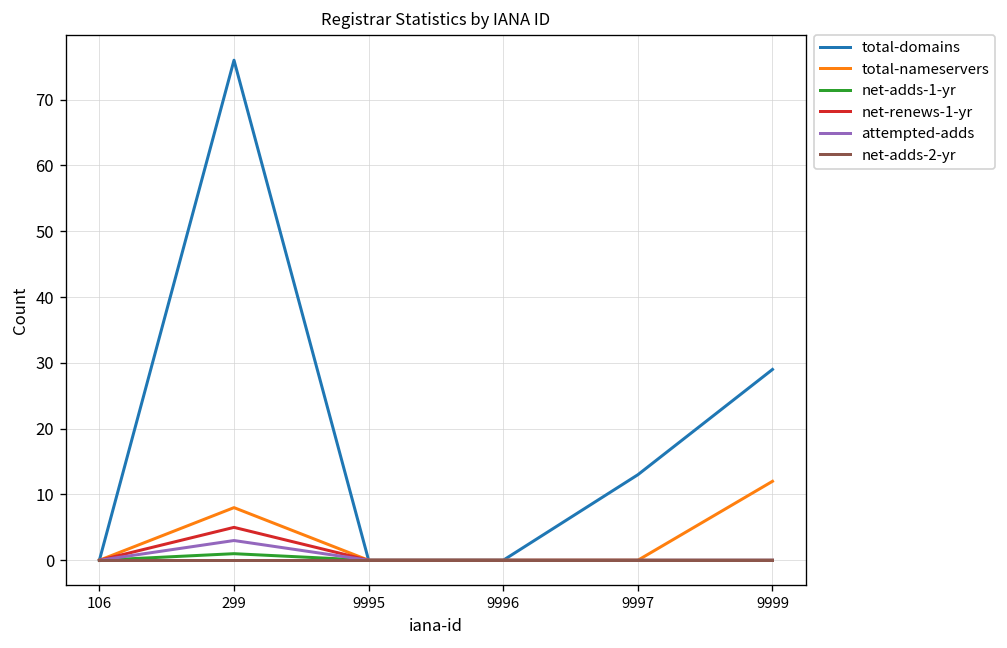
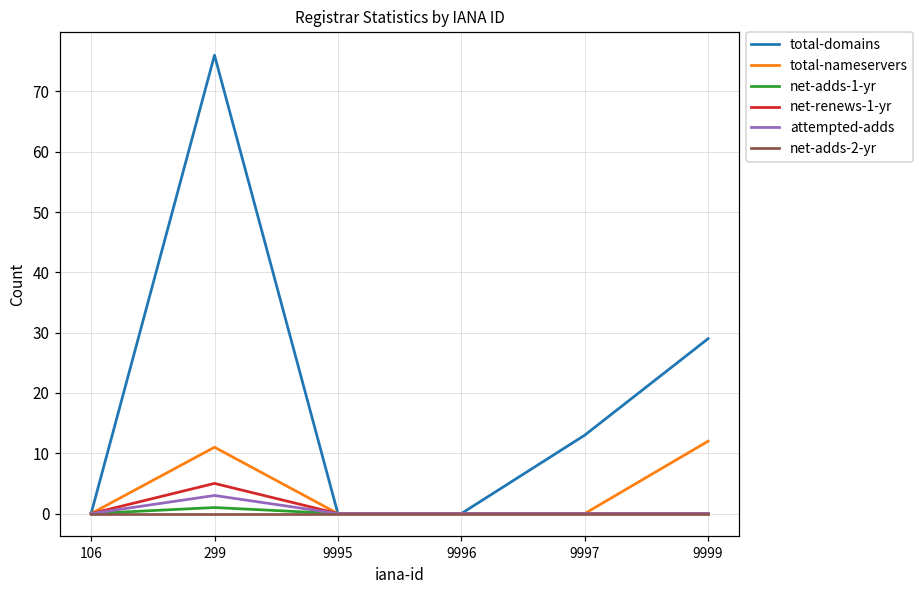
total-nameservers, 299: 8 -> 11
